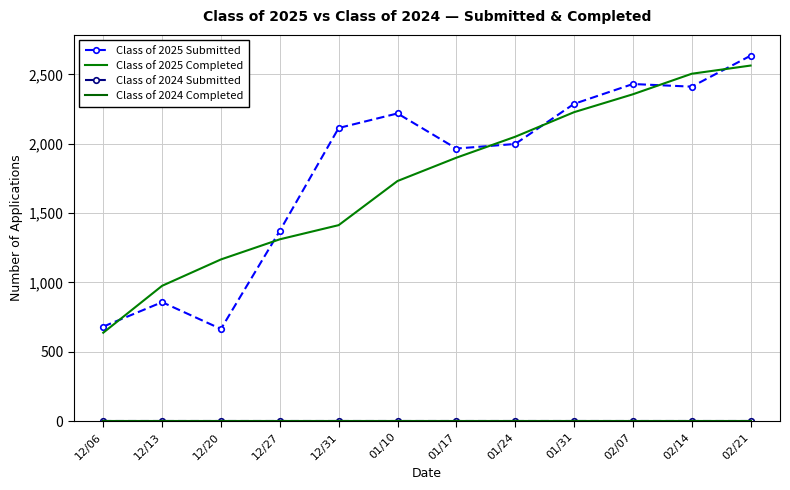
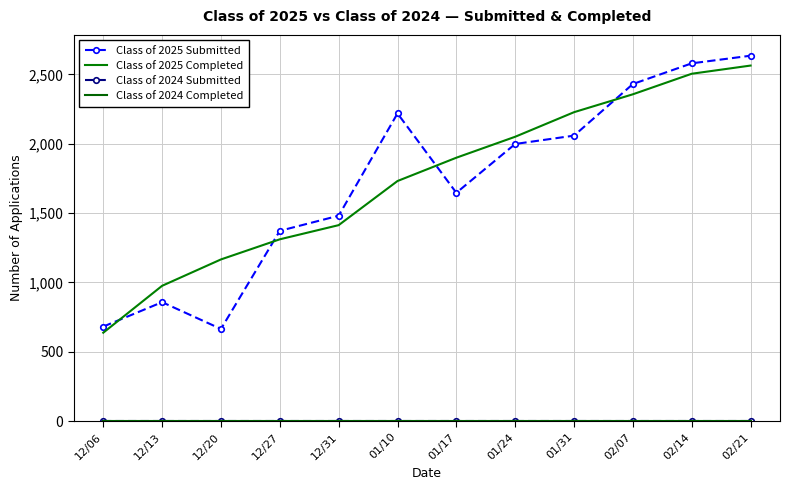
Class of 2025 Submitted, 12/31: 2,110 -> 1,480
Class of 2025 Submitted, 01/17: 1,970 -> 1,650
Class of 2025 Submitted, 01/31: 2,290 -> 2,060
Class of 2025 Submitted, 02/14: 2,410 -> 2,580
